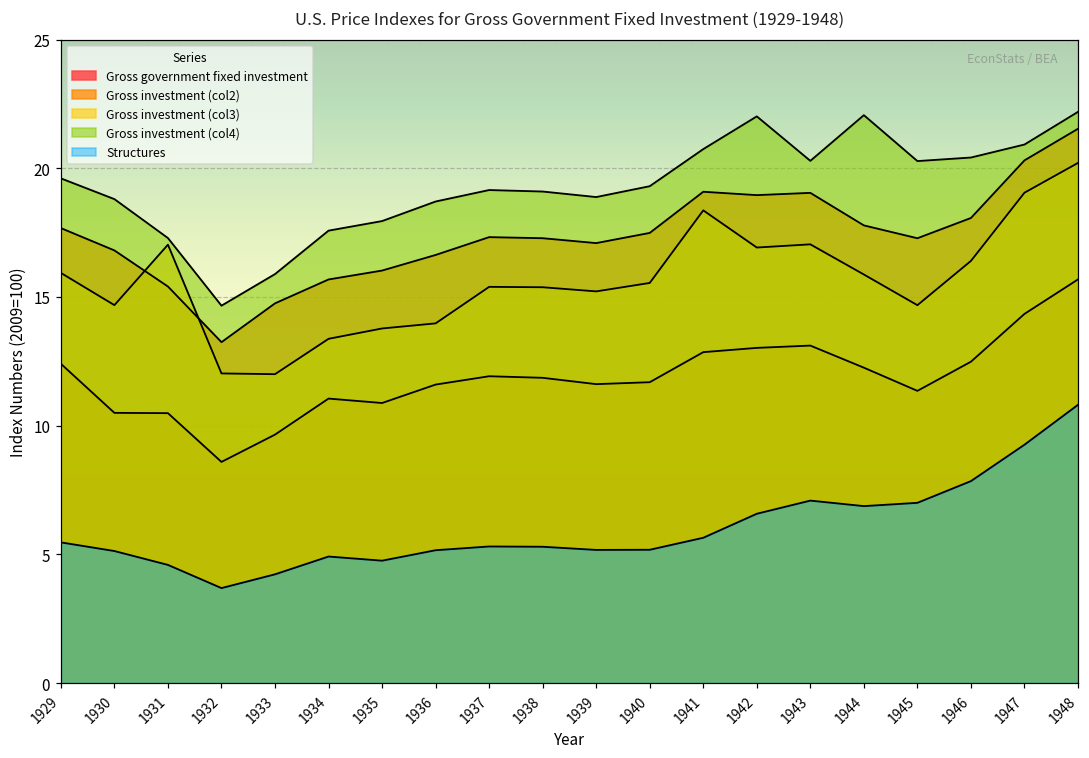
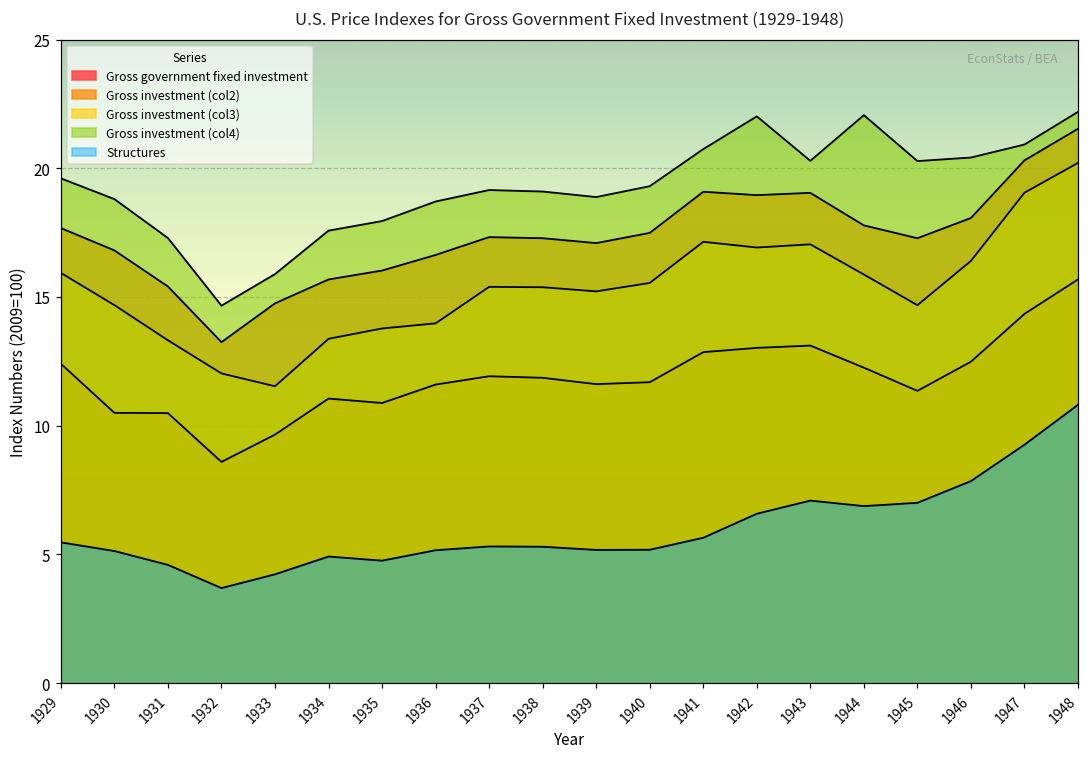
Gross investment (col3), 1931: 17.0 -> 13.3
Gross investment (col3), 1933: 12.0 -> 11.5
Gross investment (col3), 1941: 18.4 -> 17.1
